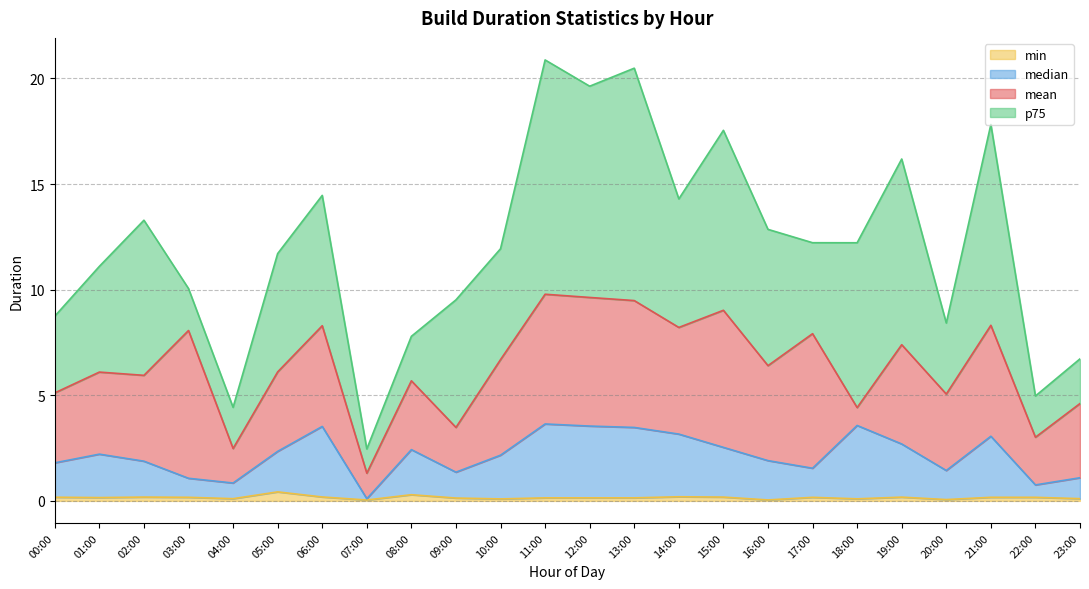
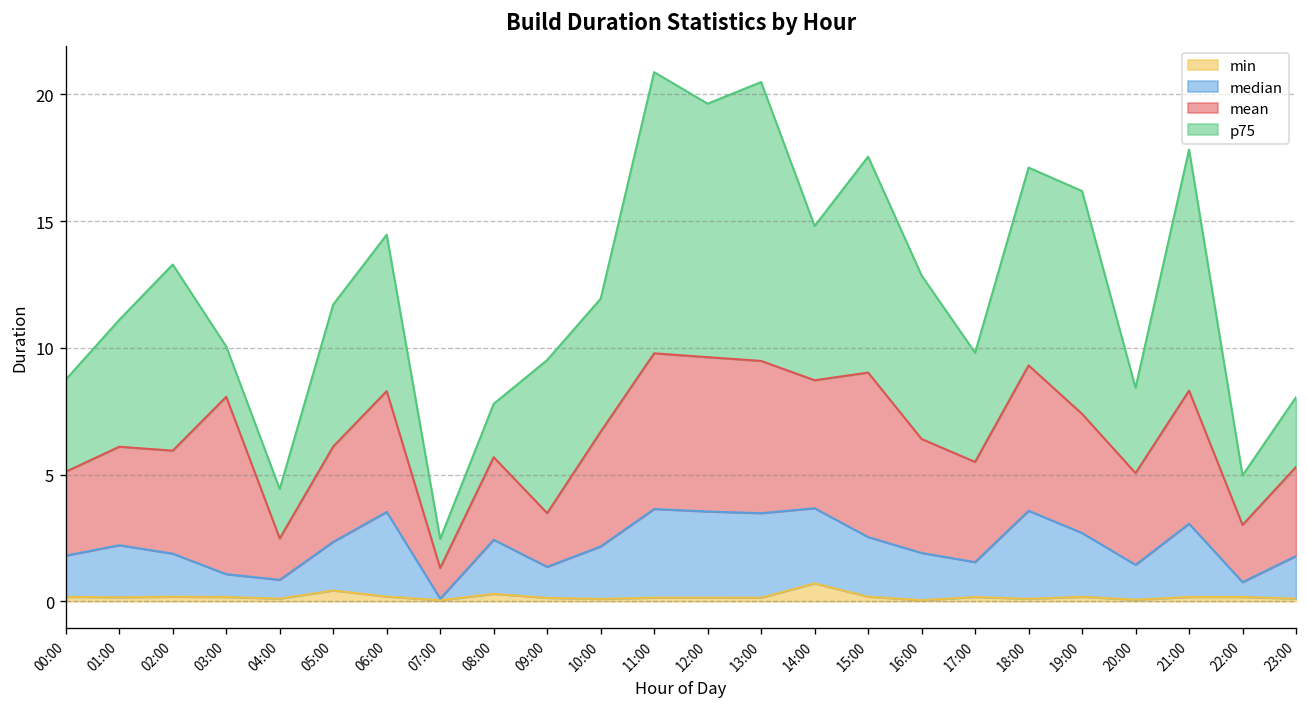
min, 14:00: 0.2 -> 0.7
mean, 17:00: 6.4 -> 4.0
mean, 18:00: 0.8 -> 5.7
median, 23:00: 1.0 -> 1.7
p75, 23:00: 2.1 -> 2.8
